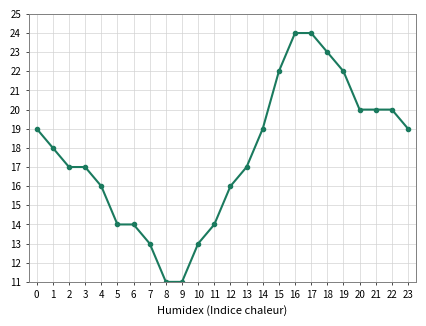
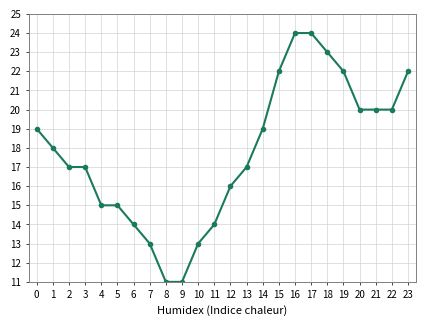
4: 16 -> 15
5: 14 -> 15
23: 19 -> 22
